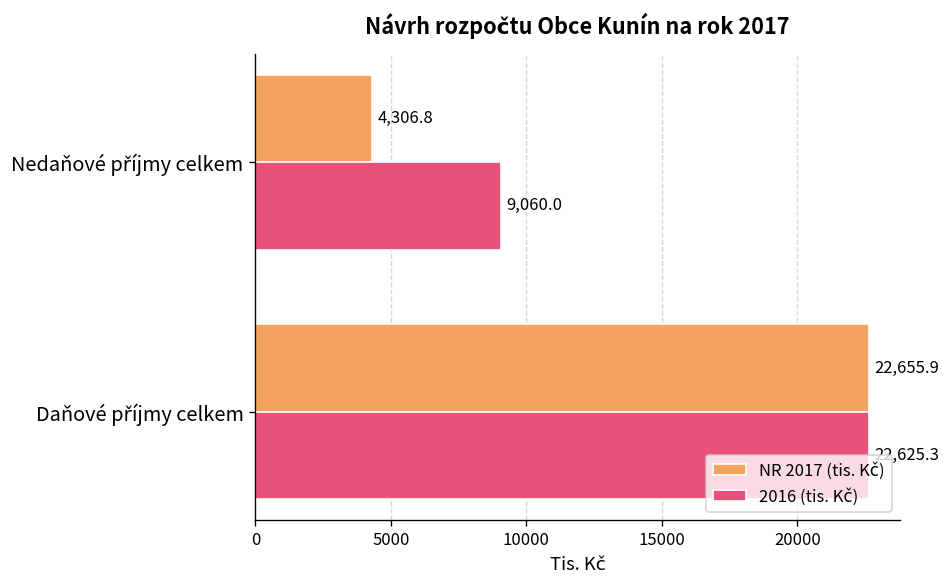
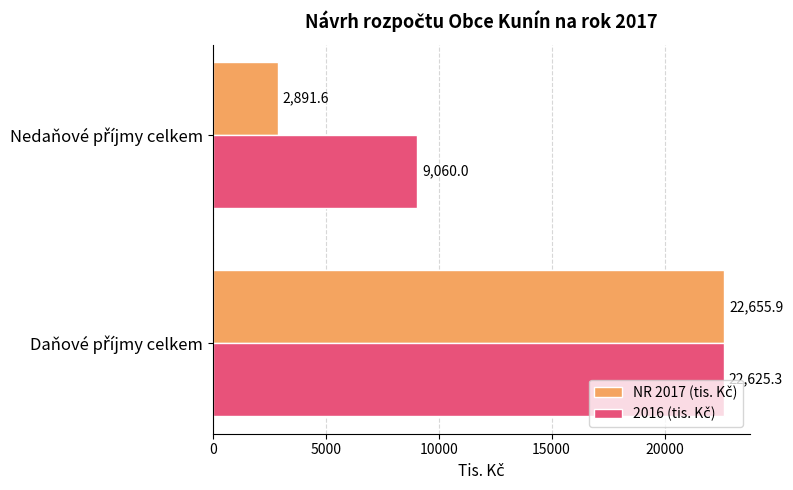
NR 2017 (tis. Kč), Nedaňové příjmy celkem: 4,306.8 -> 2,891.6
